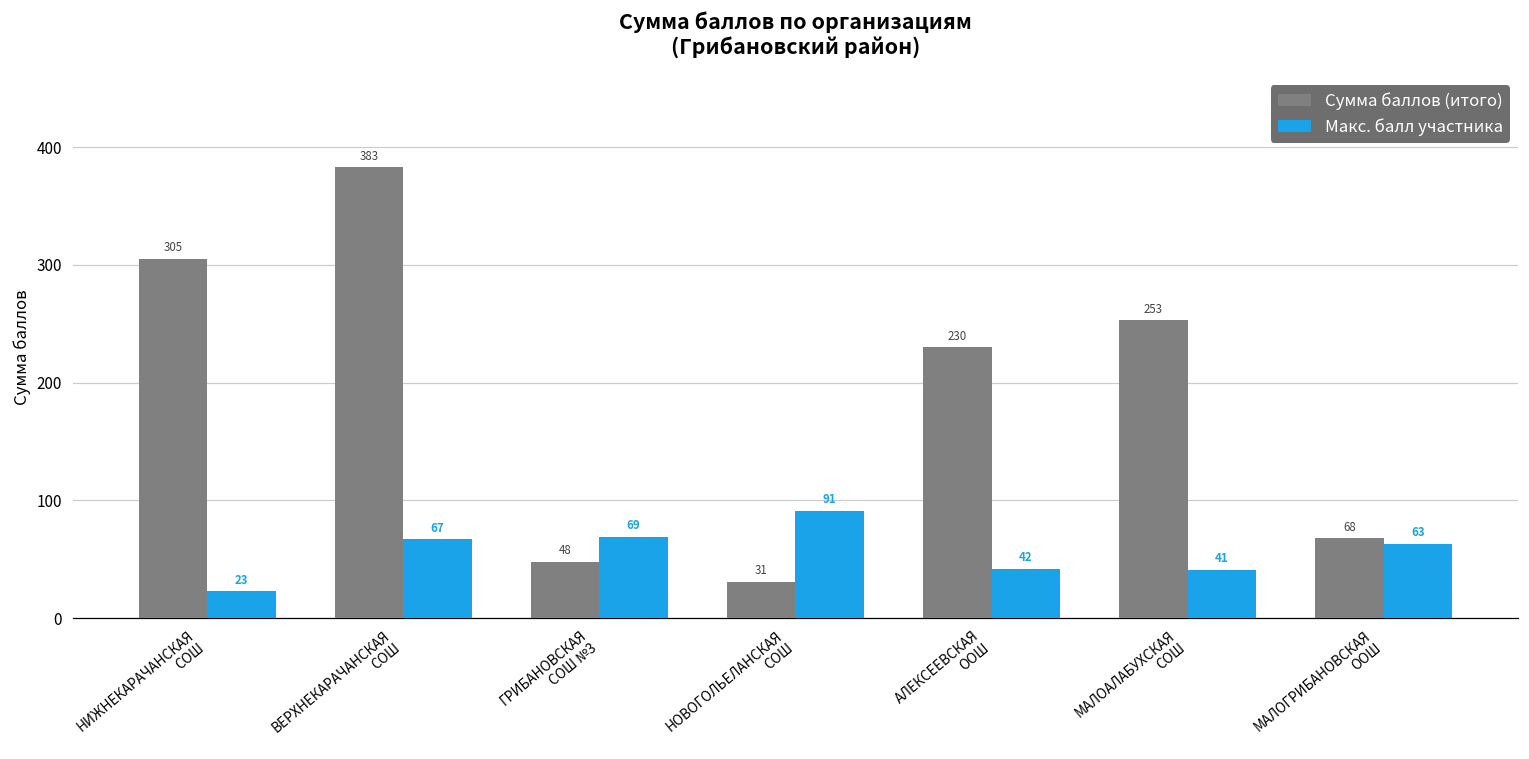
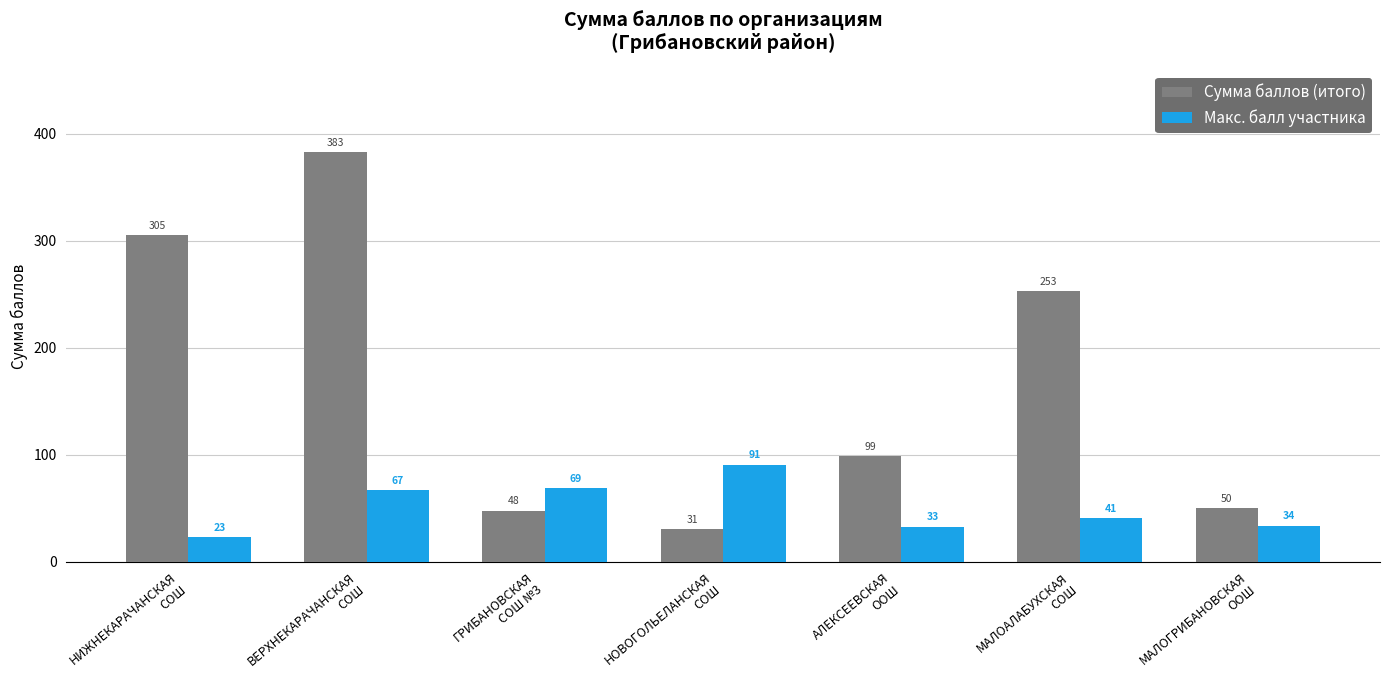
Сумма баллов (итого), АЛЕКСЕЕВСКАЯ ООШ: 230 -> 99
Макс. балл участника, АЛЕКСЕЕВСКАЯ ООШ: 42 -> 33
Сумма баллов (итого), МАЛОГРИБАНОВСКАЯ ООШ: 68 -> 50
Макс. балл участника, МАЛОГРИБАНОВСКАЯ ООШ: 63 -> 34
